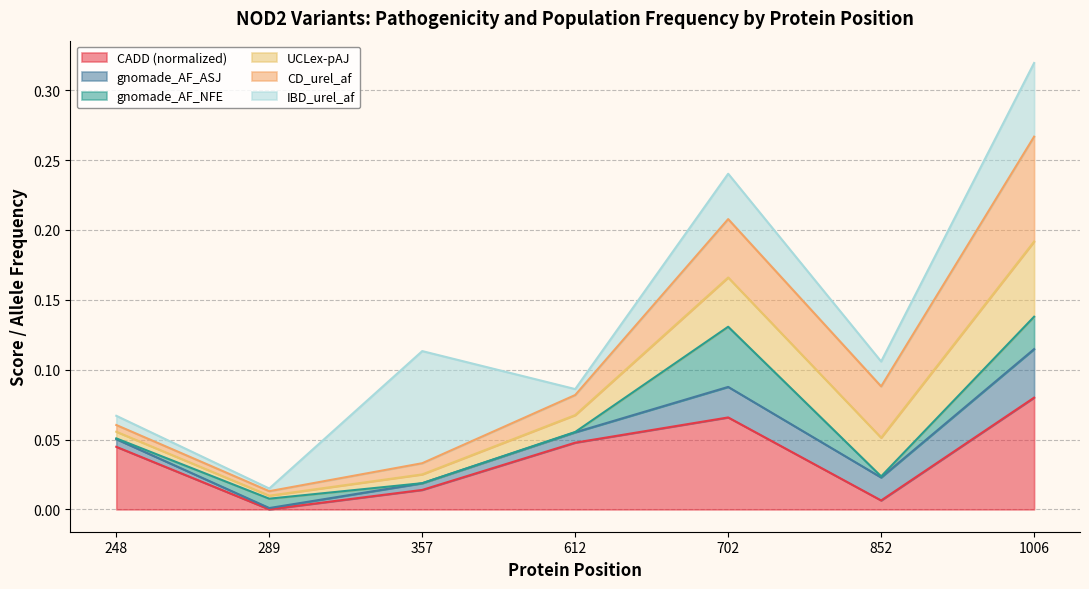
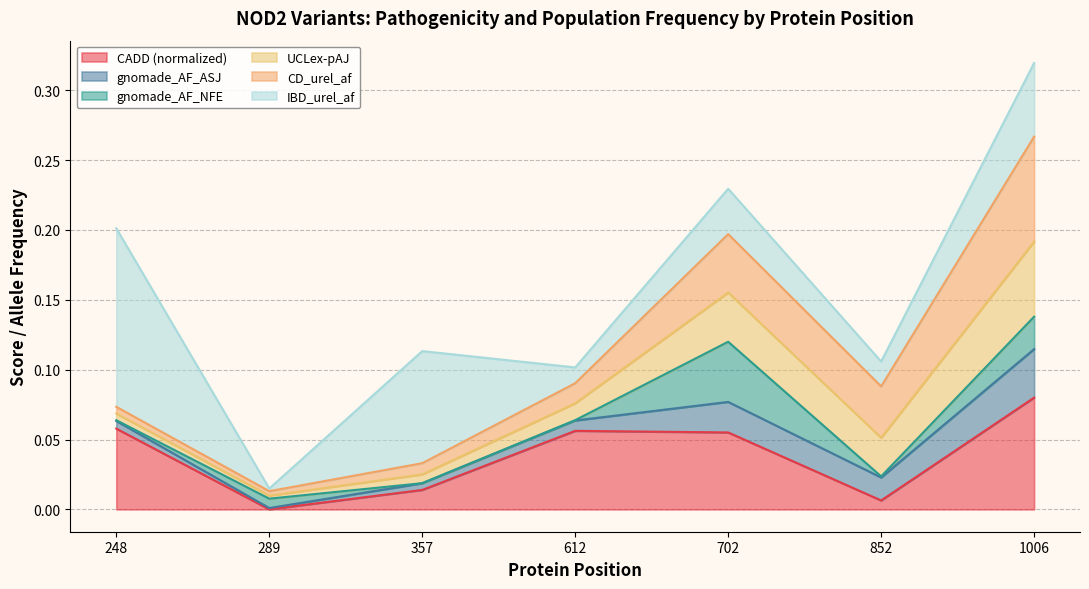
CADD (normalized), 248: 0.045 -> 0.058
IBD_urel_af, 248: 0.007 -> 0.128
CADD (normalized), 612: 0.048 -> 0.056
IBD_urel_af, 612: 0.004 -> 0.011
CADD (normalized), 702: 0.066 -> 0.055
